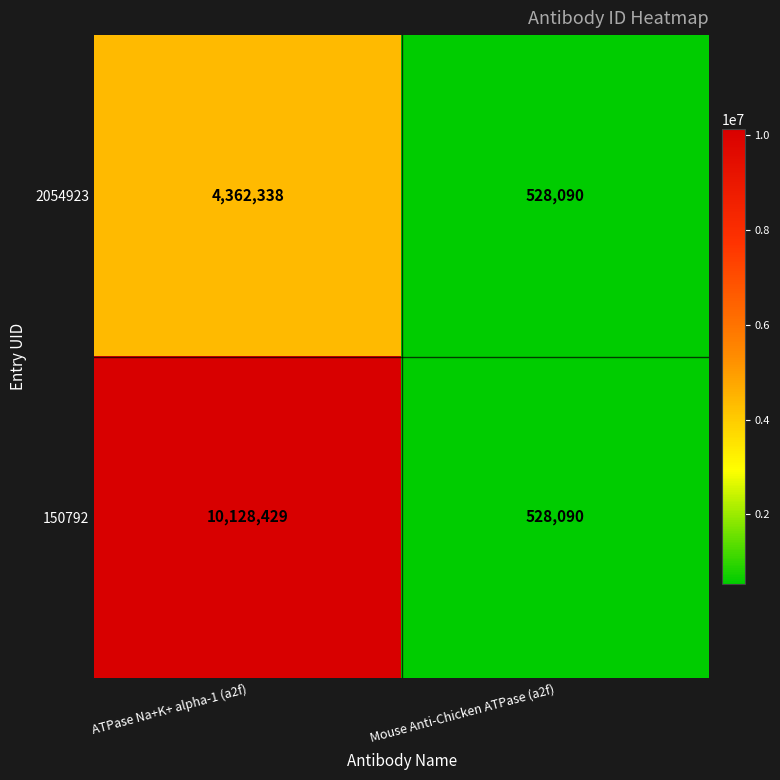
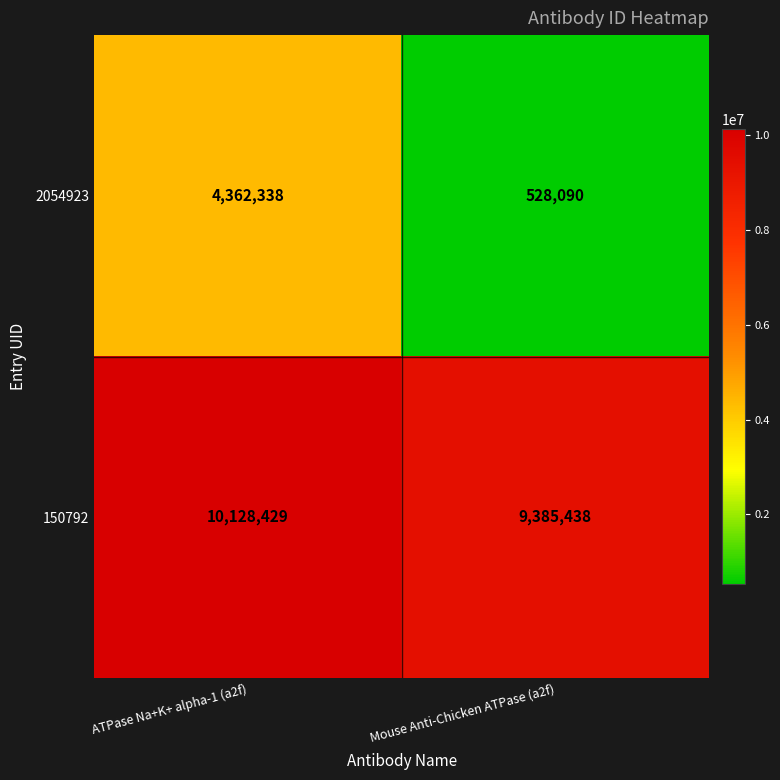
150792, Mouse Anti-Chicken ATPase (a2f): 528,090 -> 9,385,438
